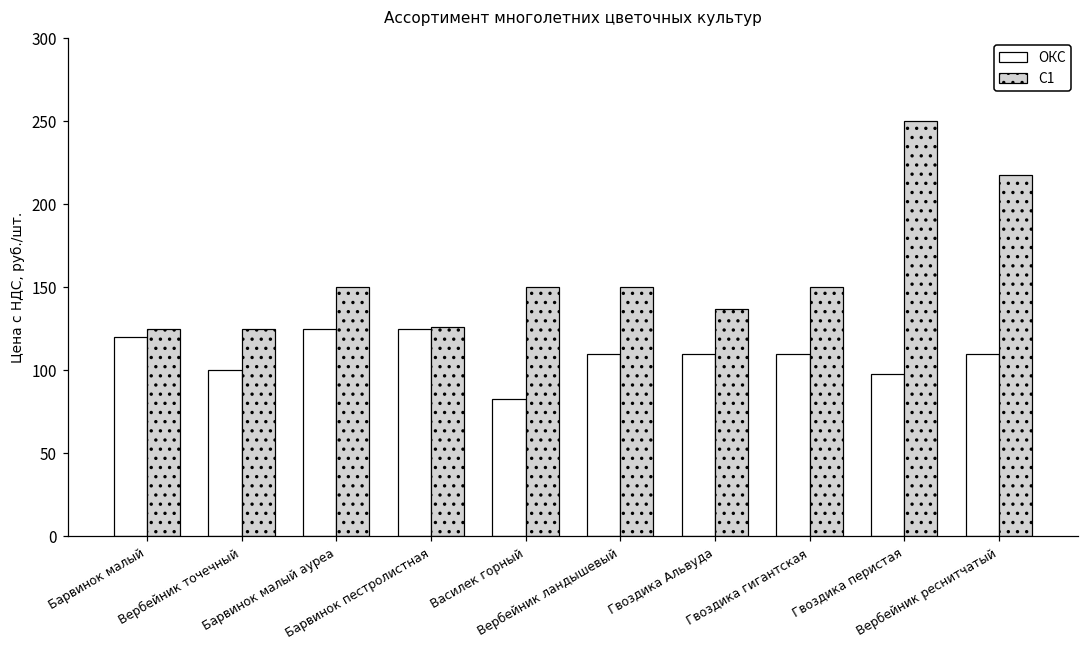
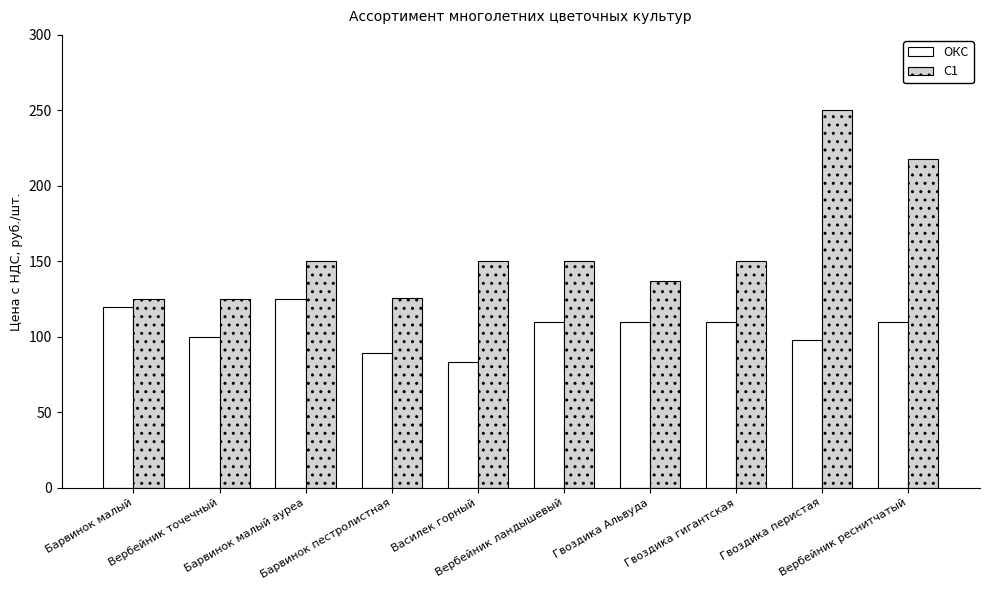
ОКС, Барвинок пестролистная: 125 -> 89
